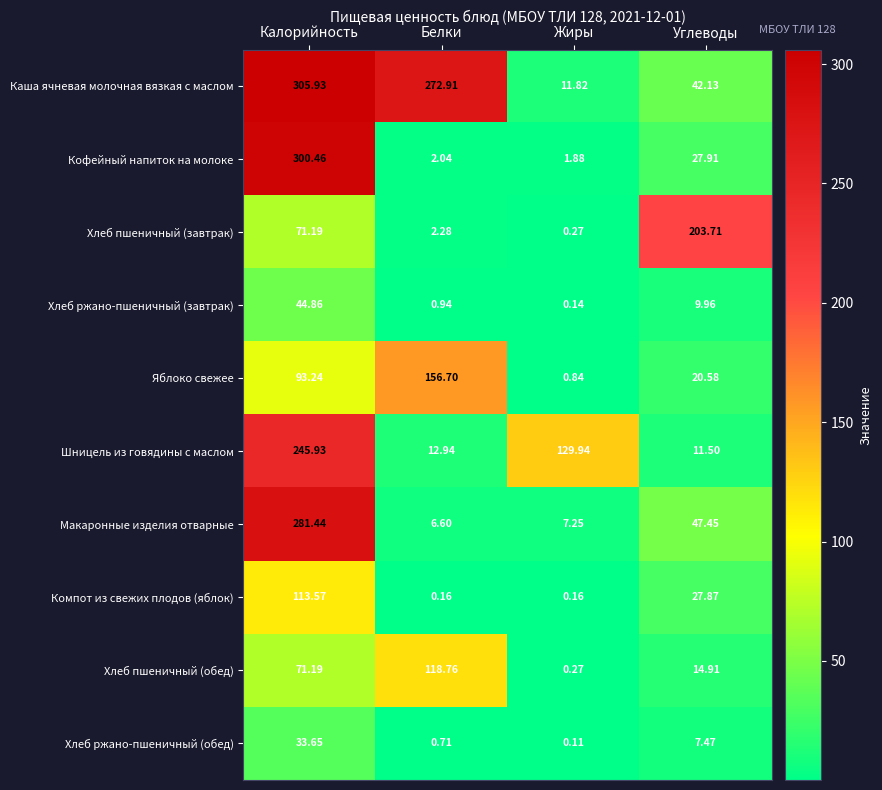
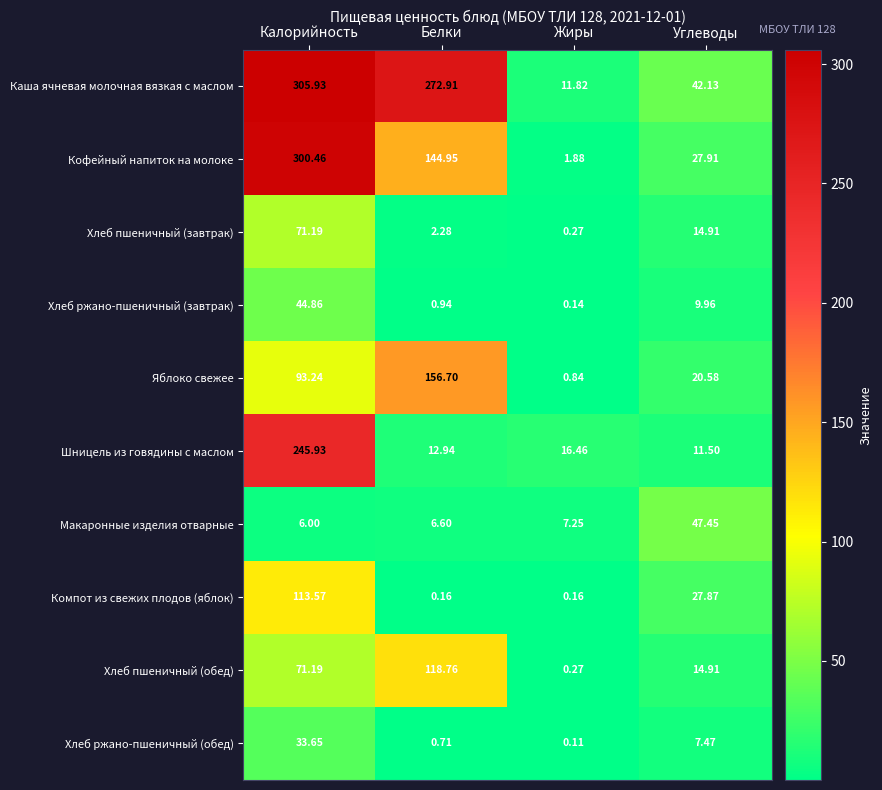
Кофейный напиток на молоке, Белки: 2.04 -> 144.95
Хлеб пшеничный (завтрак), Углеводы: 203.71 -> 14.91
Шницель из говядины с маслом, Жиры: 129.94 -> 16.46
Макаронные изделия отварные, Калорийность: 281.44 -> 6.00
